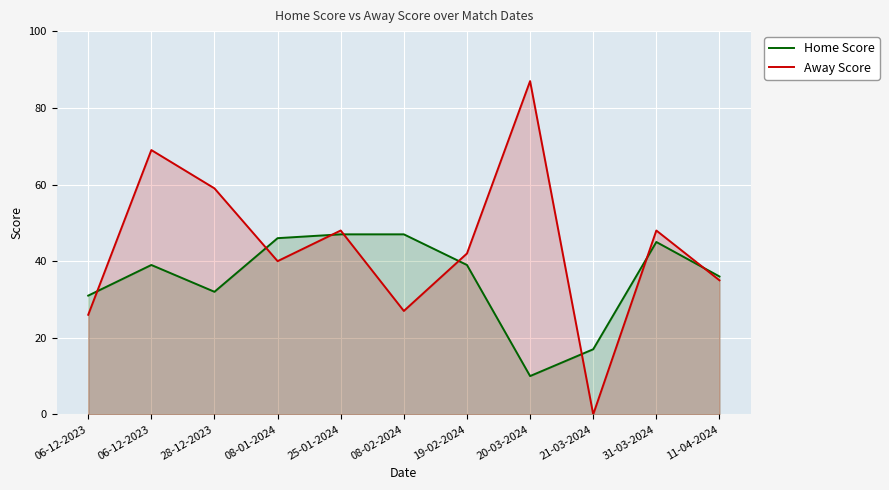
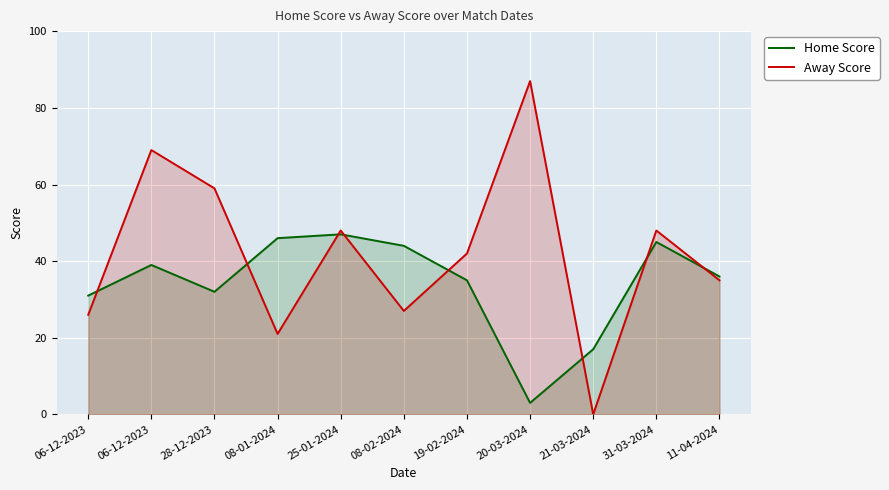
Away Score, 08-01-2024: 40 -> 21
Home Score, 08-02-2024: 47 -> 44
Home Score, 19-02-2024: 39 -> 35
Home Score, 20-03-2024: 10 -> 3
